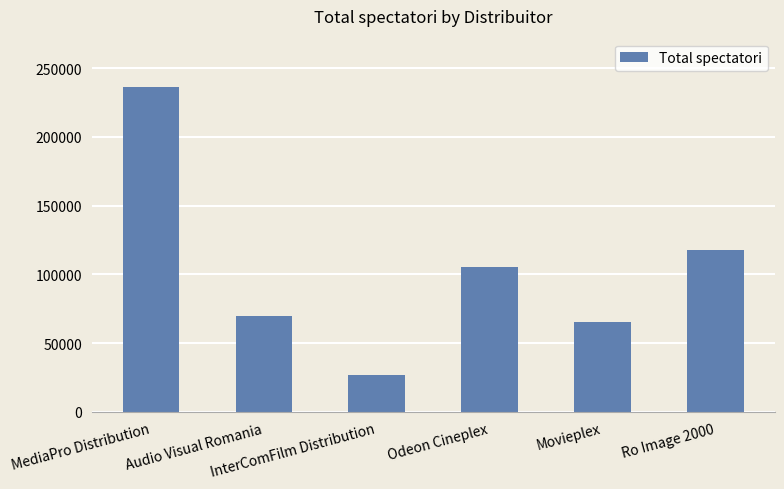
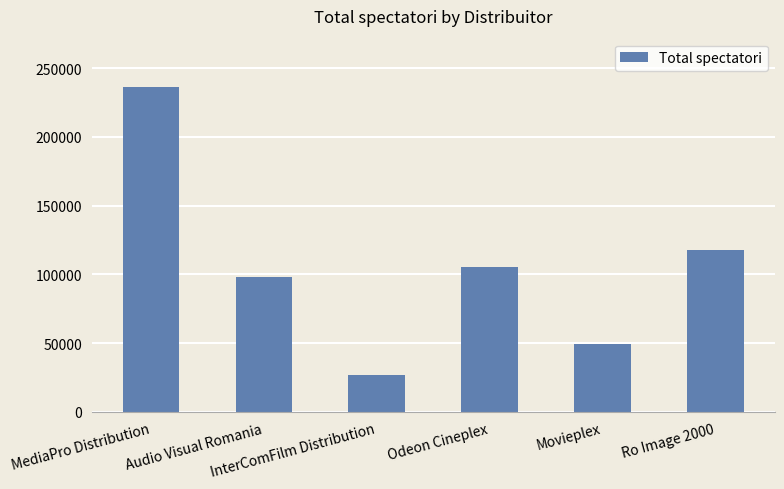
Audio Visual Romania: 70000 -> 98000
Movieplex: 65000 -> 49000
